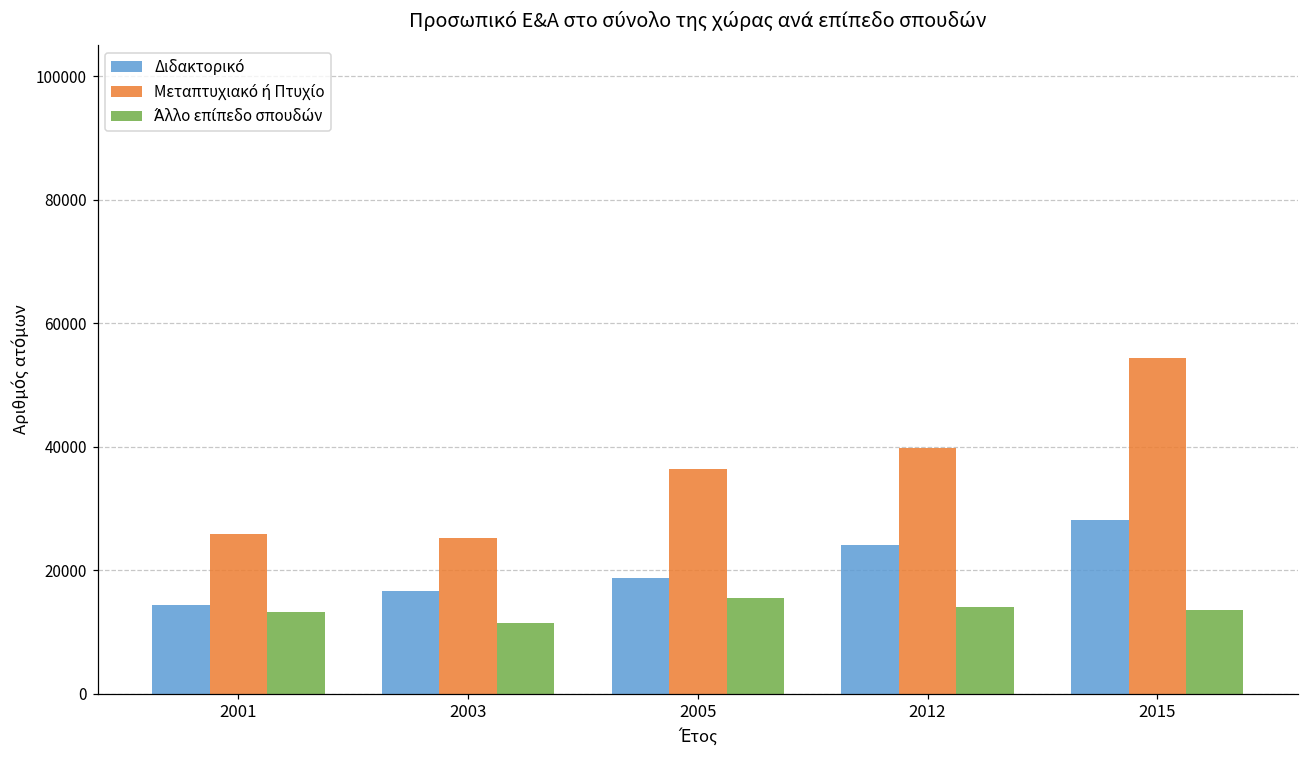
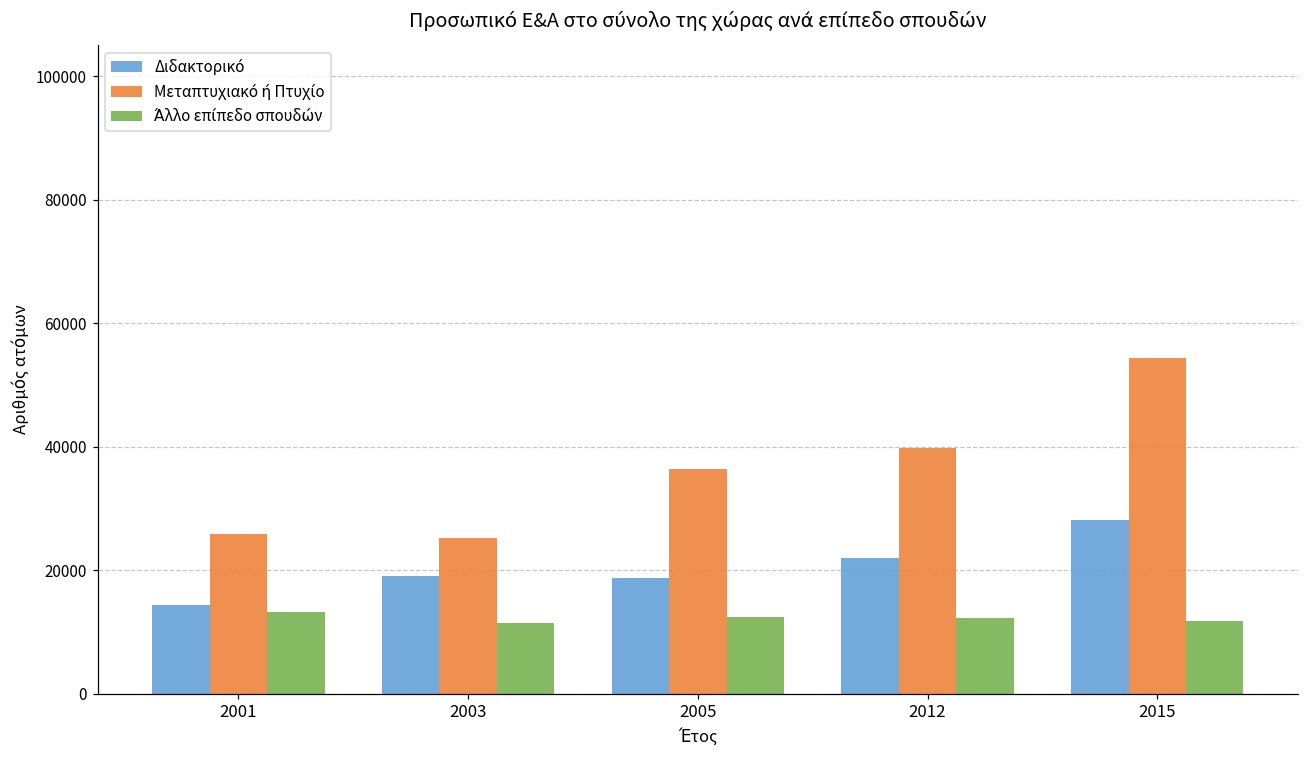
Διδακτορικό, 2003: 17000 -> 19000
Άλλο επίπεδο σπουδών, 2005: 15000 -> 12000
Διδακτορικό, 2012: 24000 -> 22000
Άλλο επίπεδο σπουδών, 2012: 14000 -> 12000
Άλλο επίπεδο σπουδών, 2015: 14000 -> 12000
